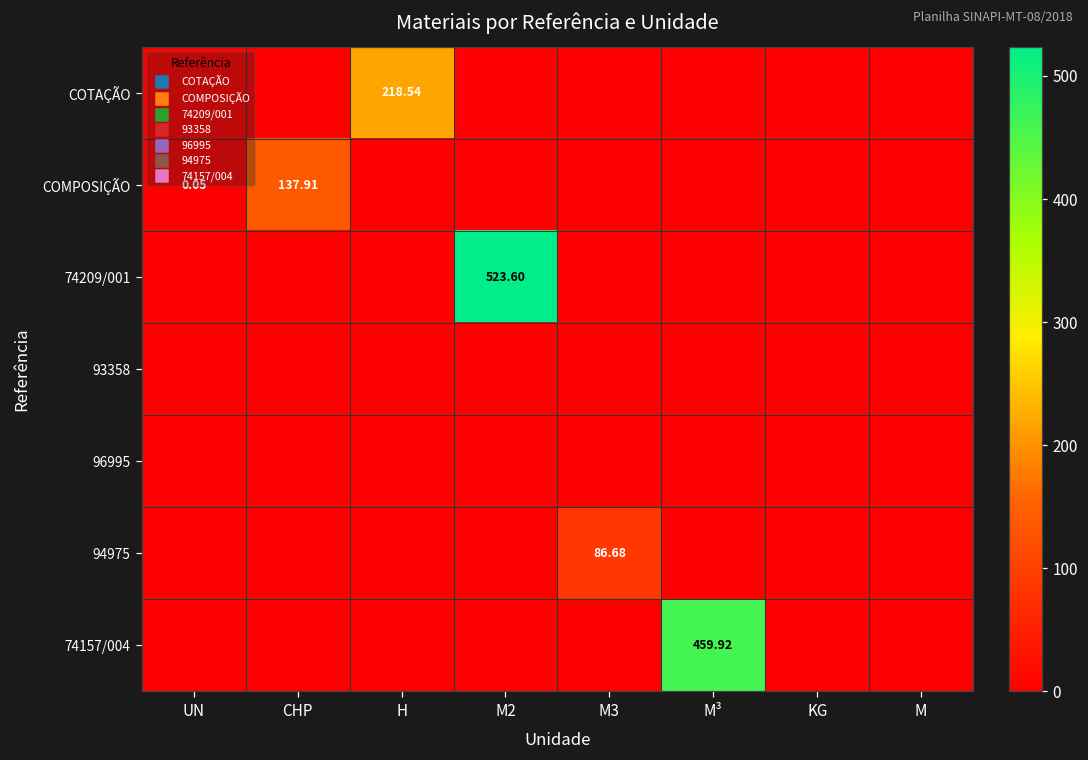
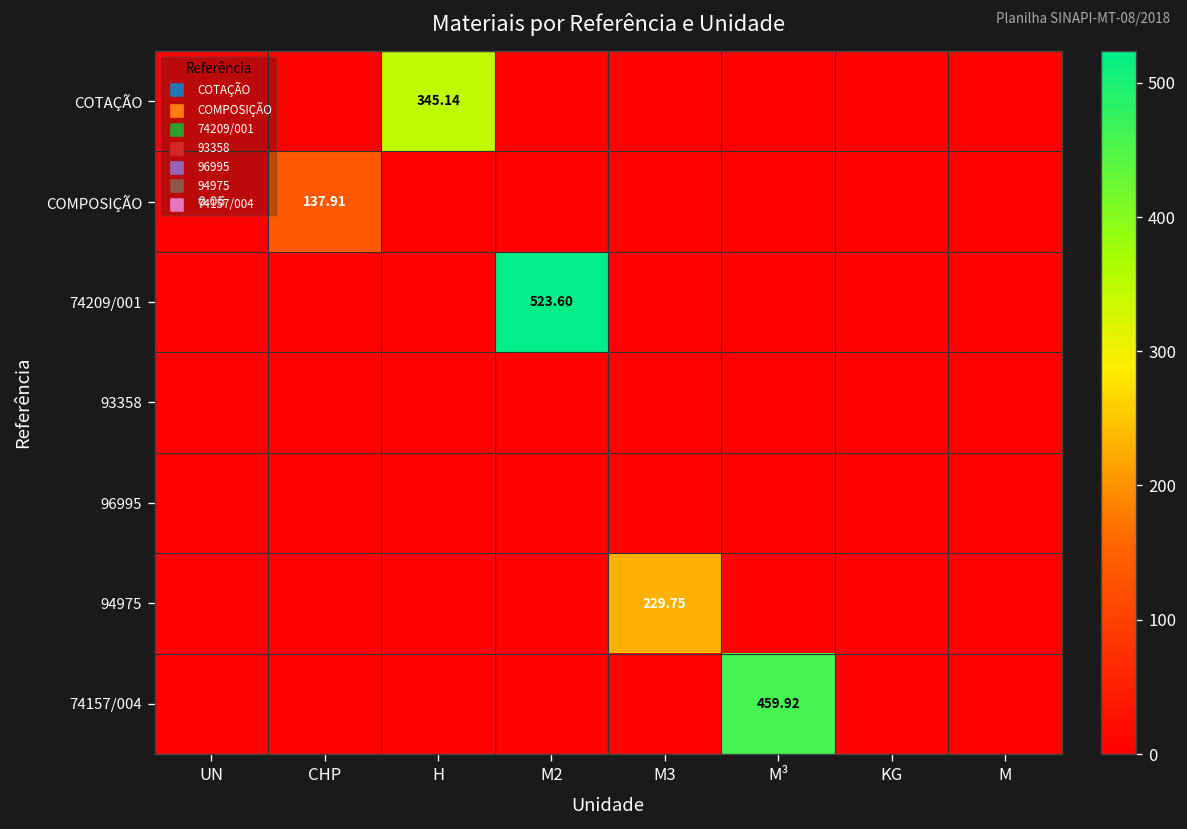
COTAÇÃO, H: 218.54 -> 345.14
94975, M3: 86.68 -> 229.75
